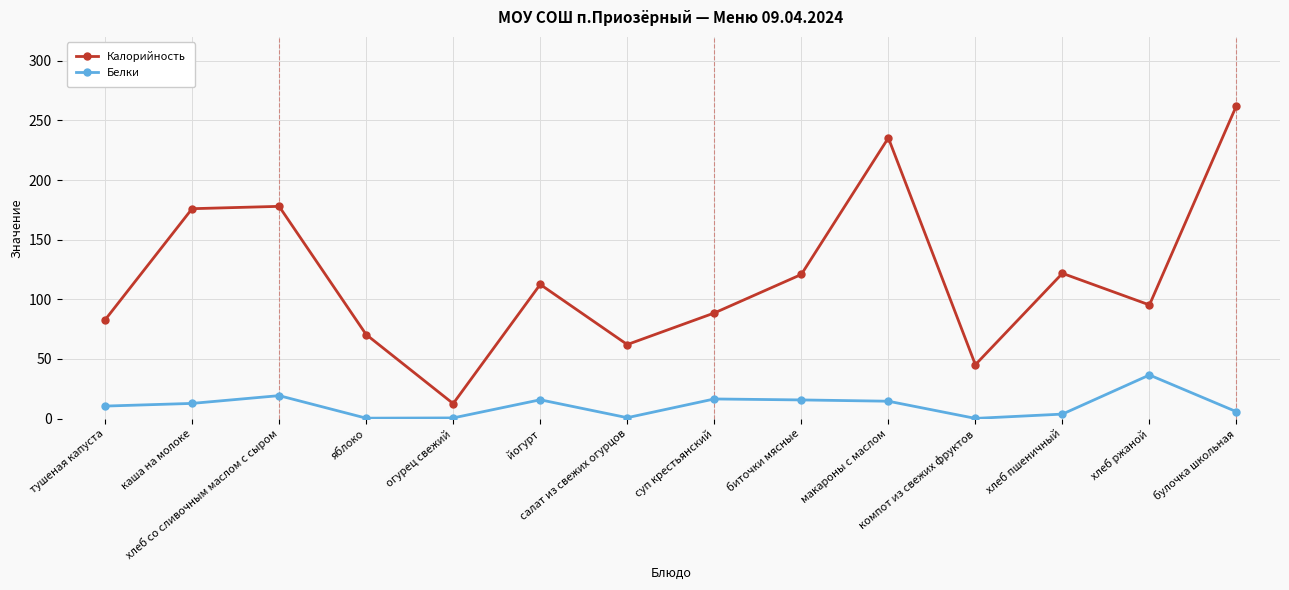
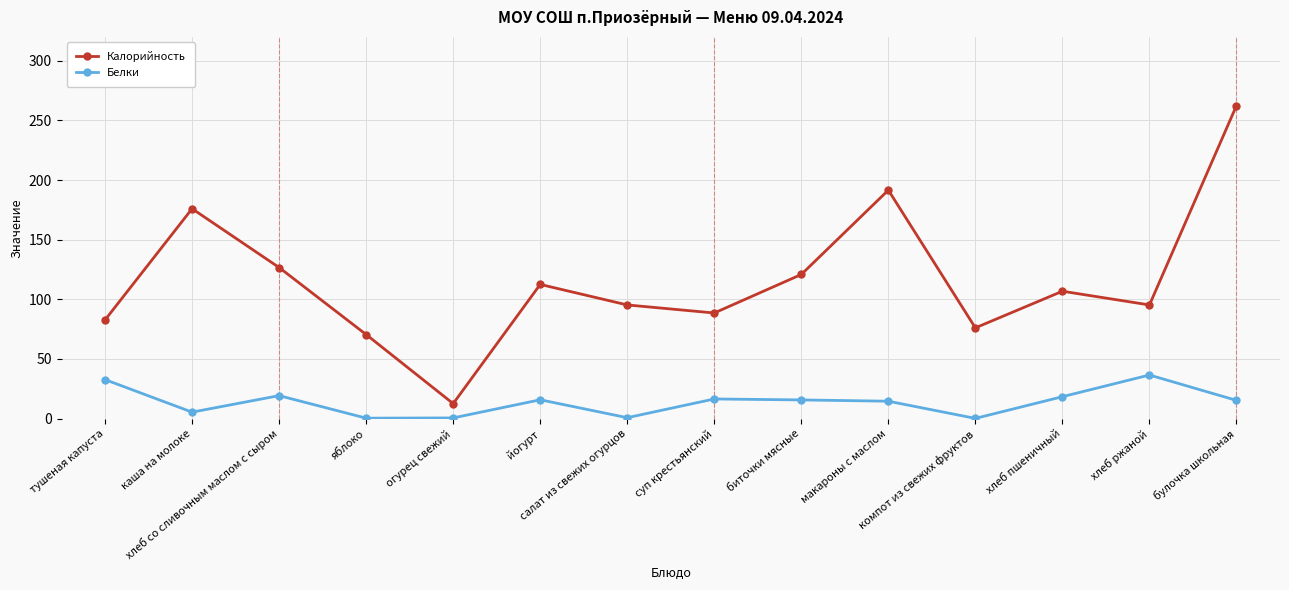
Белки, тушеная капуста: 11 -> 33
Белки, каша на молоке: 13 -> 5
Калорийность, хлеб со сливочным маслом с сыром: 178 -> 127
Калорийность, салат из свежих огурцов: 62 -> 95
Калорийность, макароны с маслом: 235 -> 192
Калорийность, компот из свежих фруктов: 45 -> 76
Калорийность, хлеб пшеничный: 122 -> 107
Белки, хлеб пшеничный: 4 -> 18
Белки, булочка школьная: 6 -> 15
